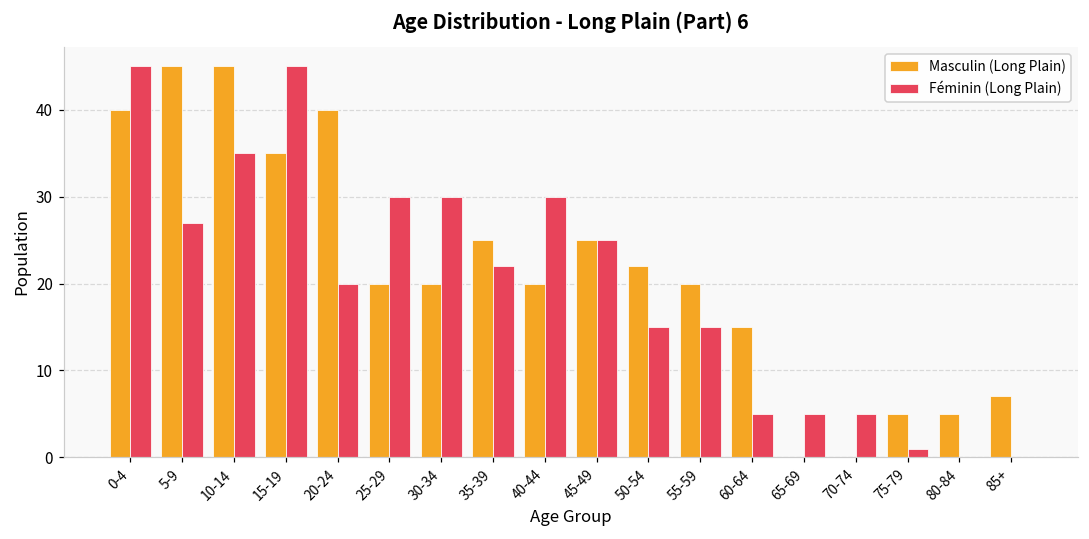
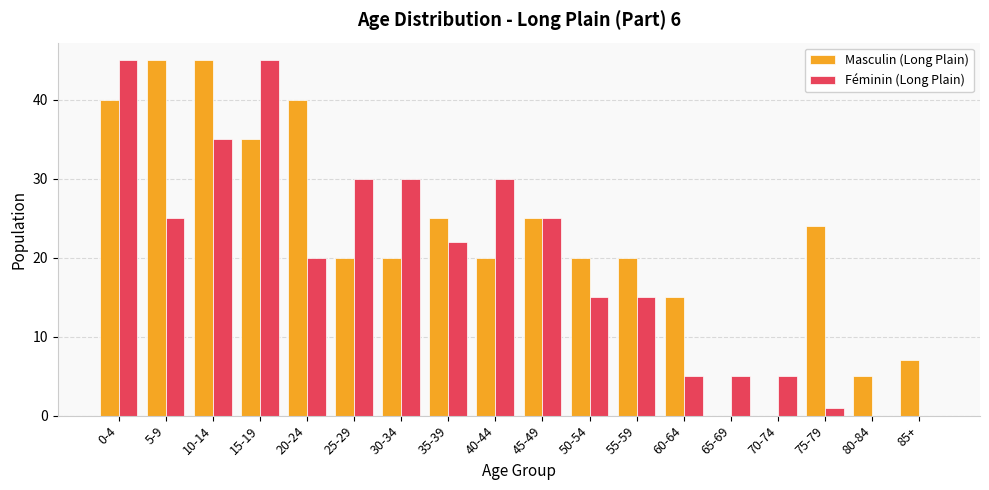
Féminin (Long Plain), 5-9: 27 -> 25
Masculin (Long Plain), 50-54: 22 -> 20
Masculin (Long Plain), 75-79: 5 -> 24
